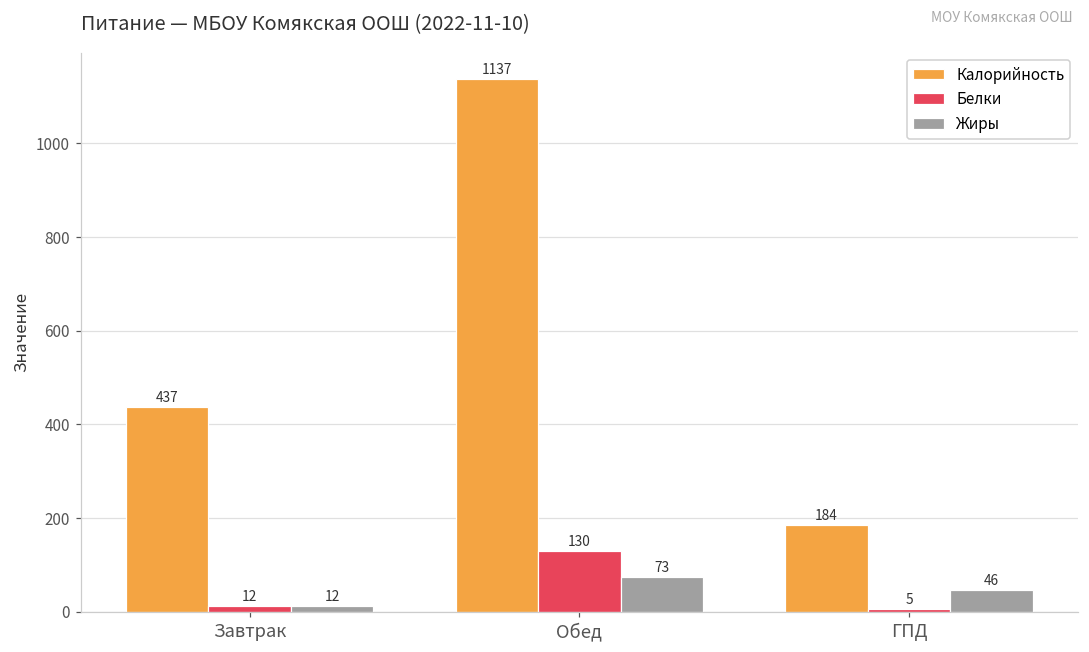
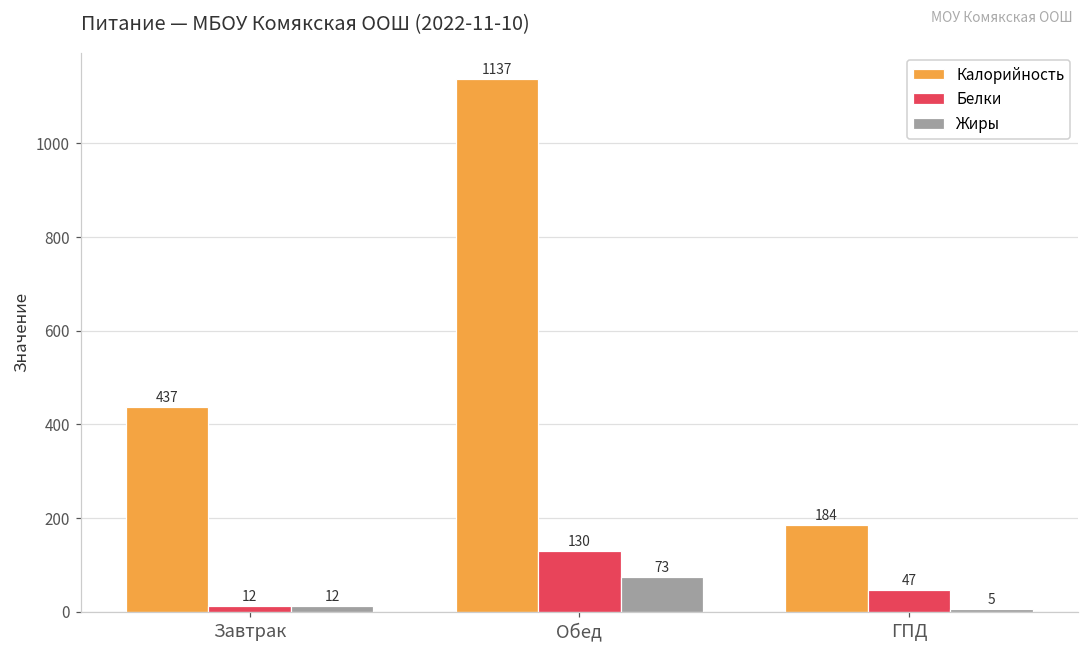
Белки, ГПД: 5 -> 47
Жиры, ГПД: 46 -> 5
